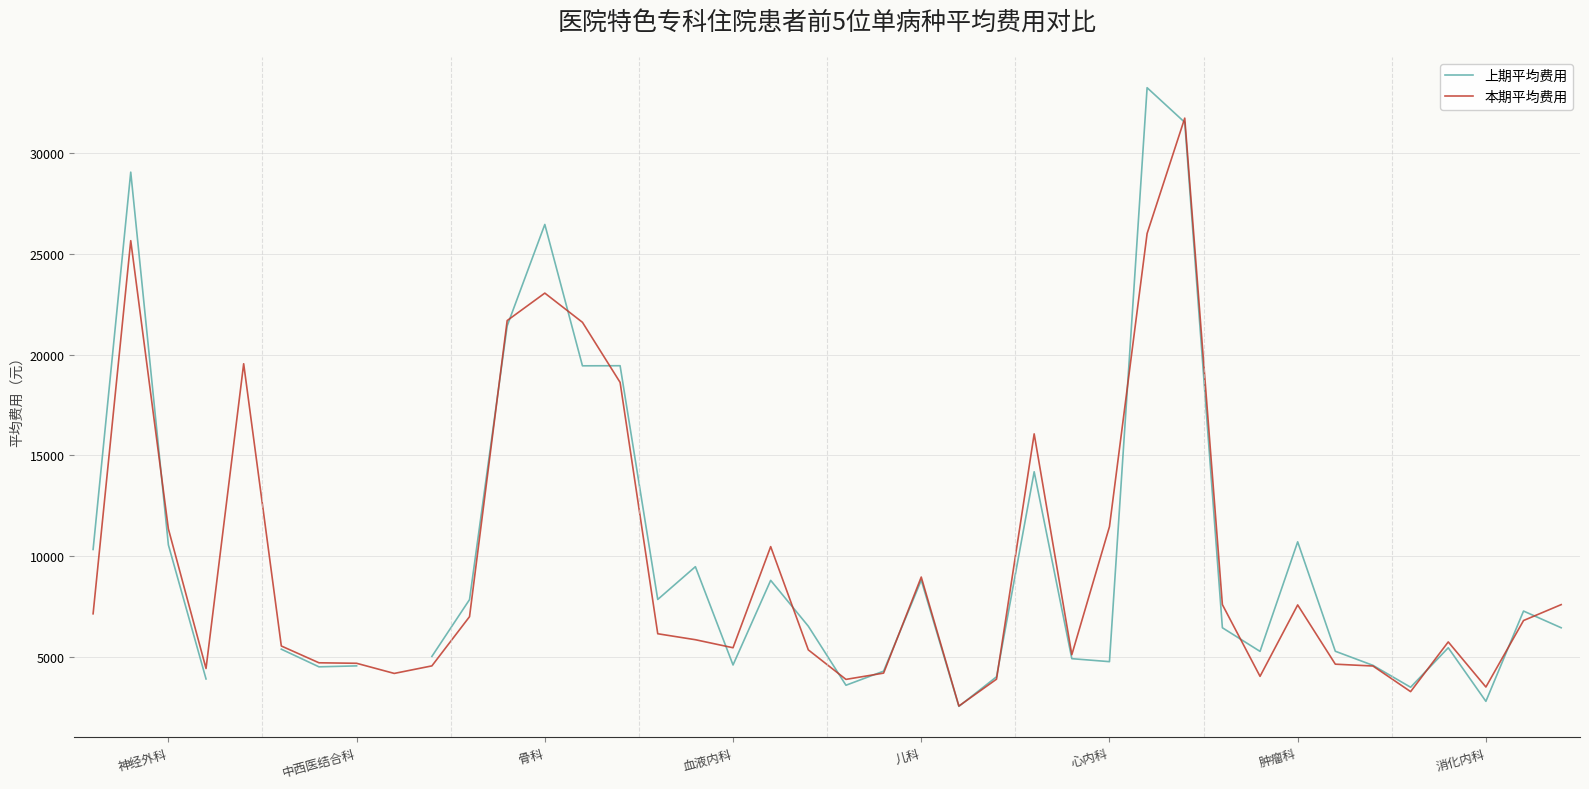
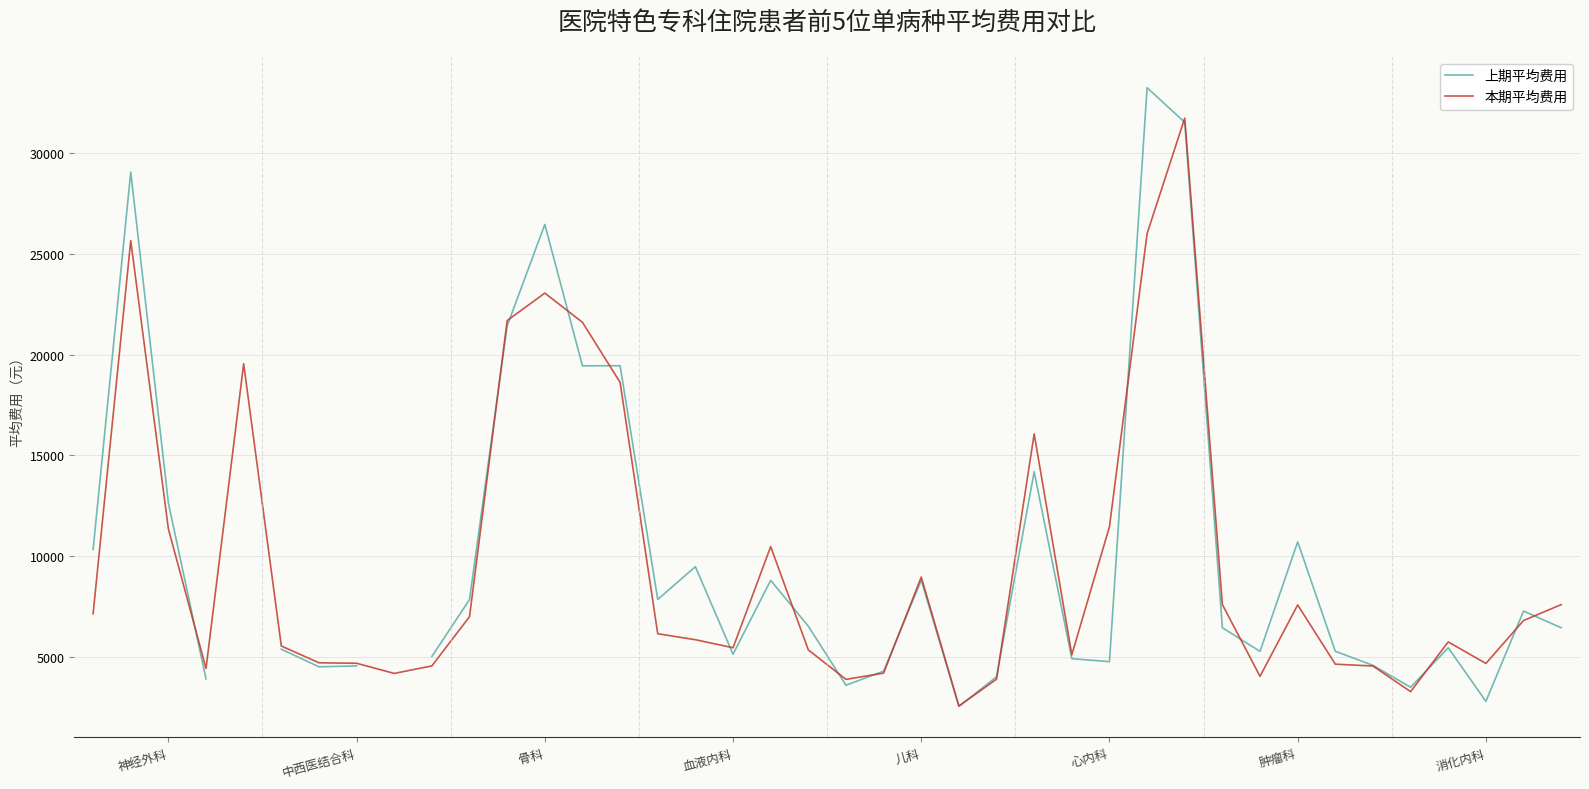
上期平均费用, 神经外科: 10600 -> 12600
上期平均费用, 血液内科: 4600 -> 5100
本期平均费用, 消化内科: 3500 -> 4700
